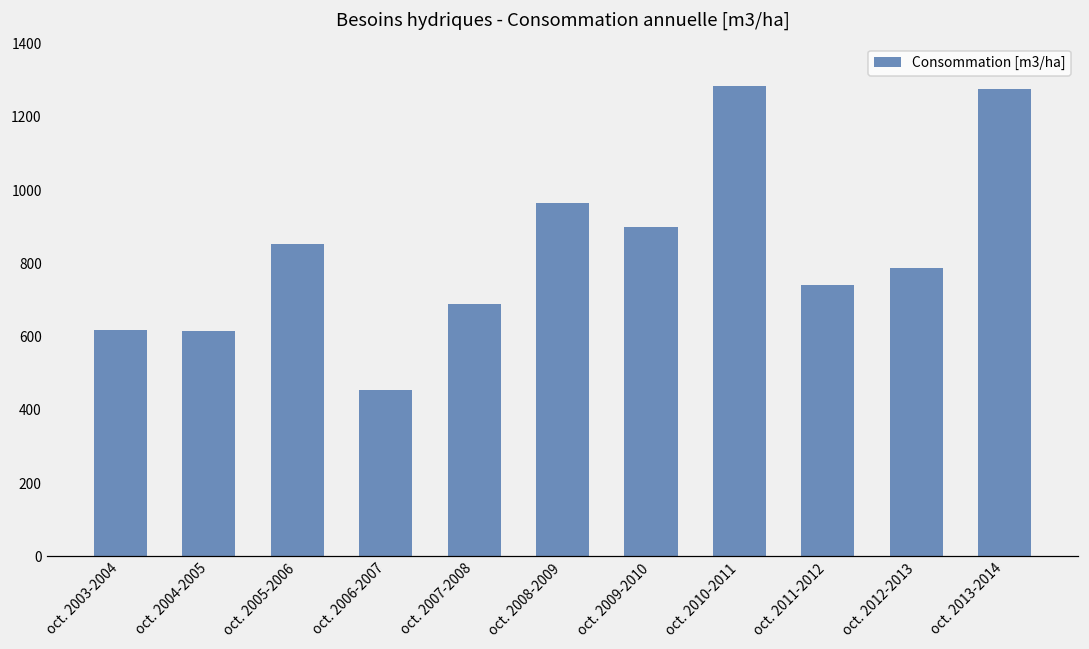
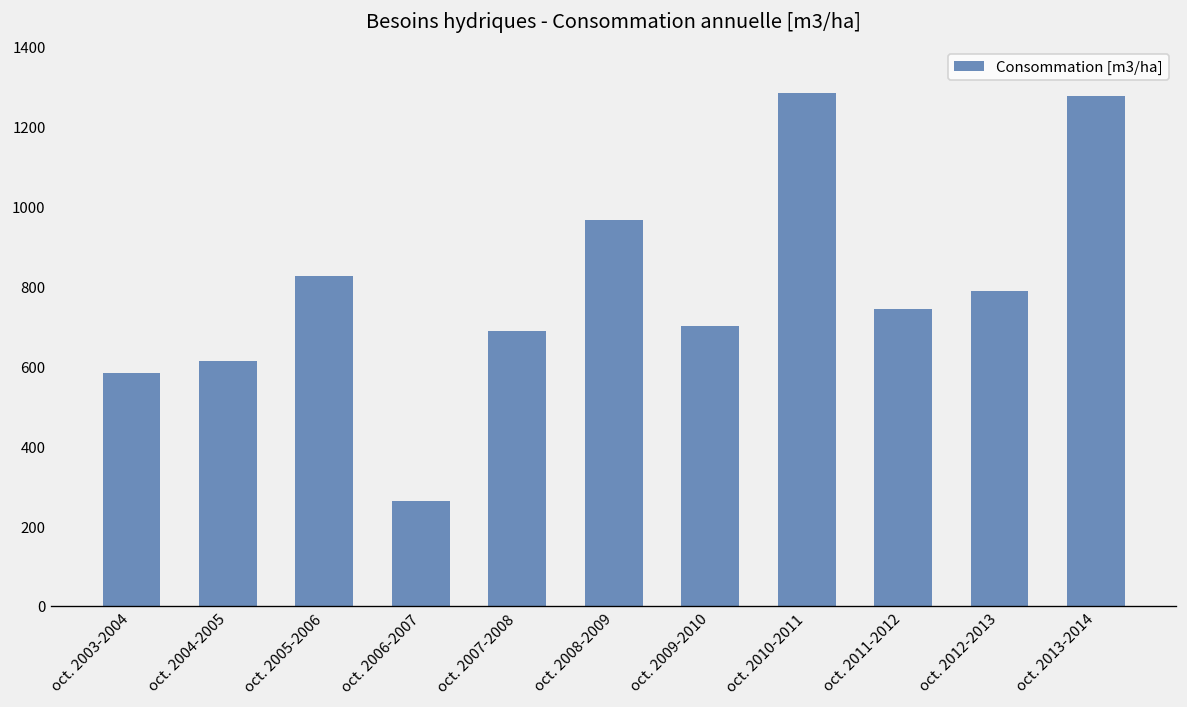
oct. 2003-2004: 620 -> 580
oct. 2005-2006: 850 -> 830
oct. 2006-2007: 450 -> 260
oct. 2009-2010: 900 -> 700
